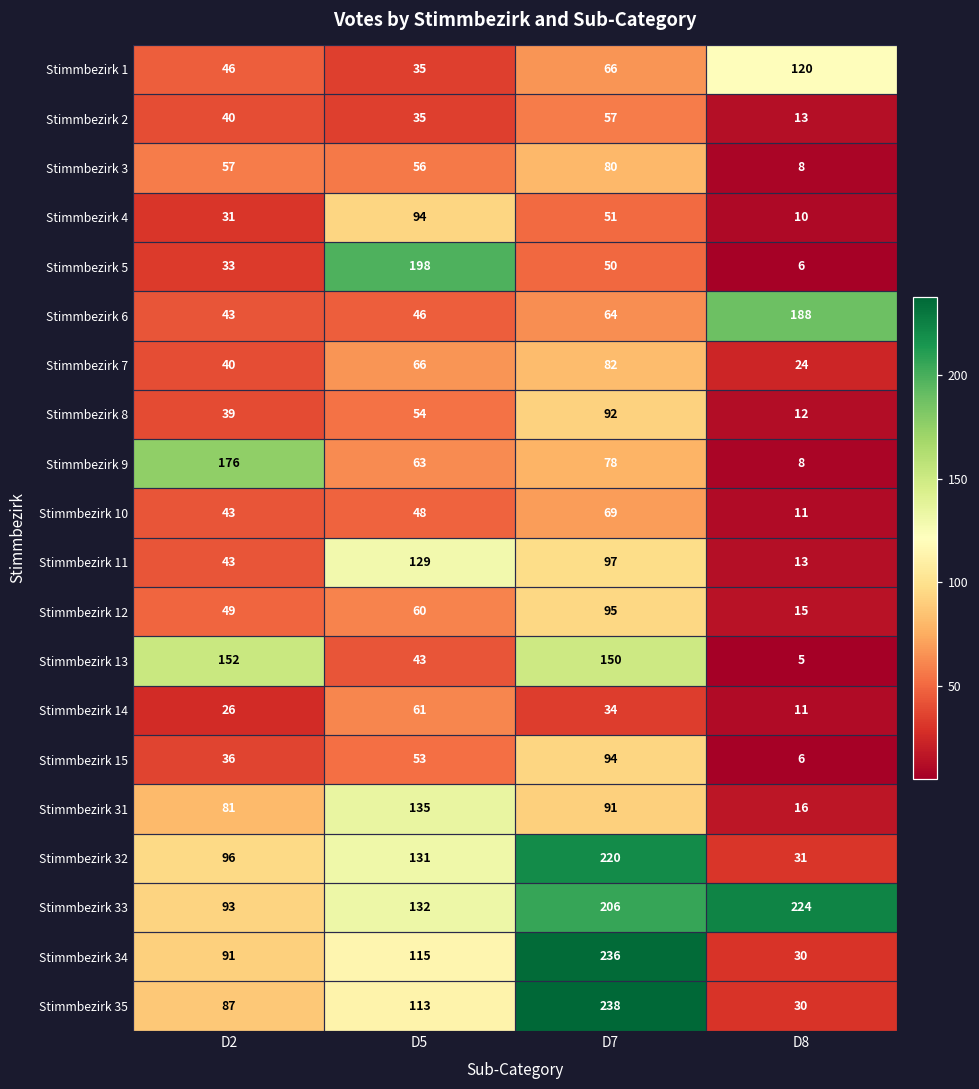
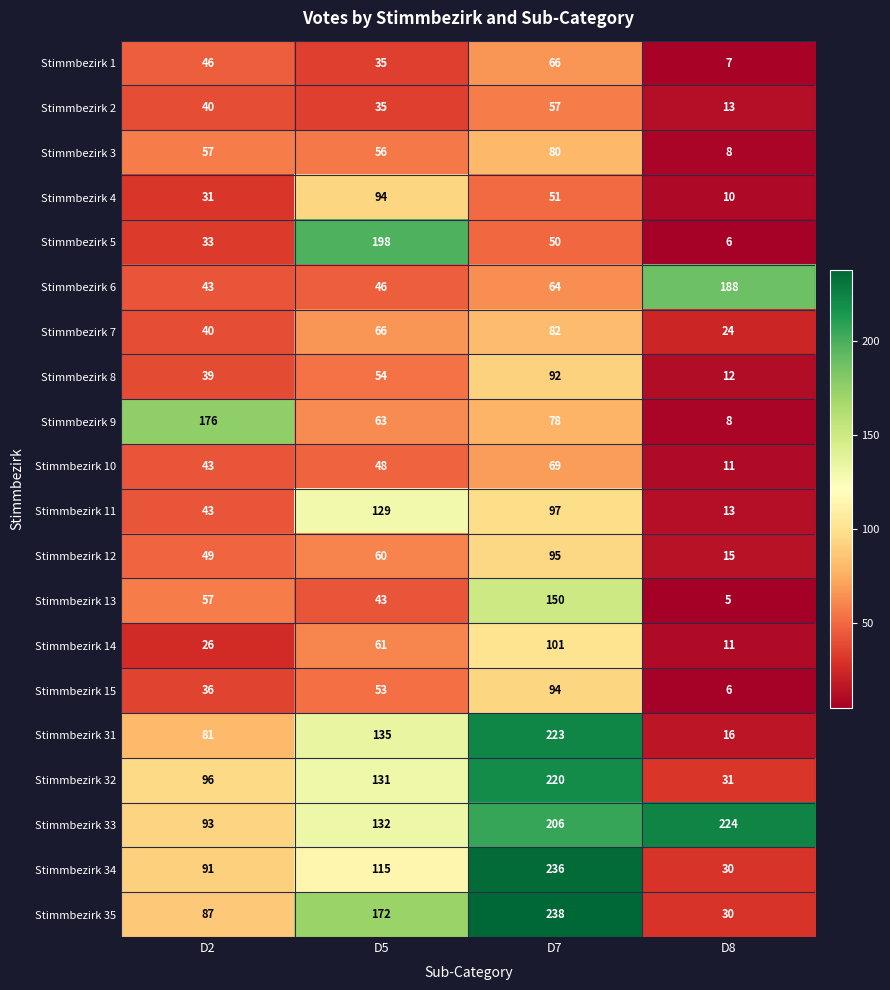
Stimmbezirk 1, D8: 120 -> 7
Stimmbezirk 13, D2: 152 -> 57
Stimmbezirk 14, D7: 34 -> 101
Stimmbezirk 31, D7: 91 -> 223
Stimmbezirk 35, D5: 113 -> 172
